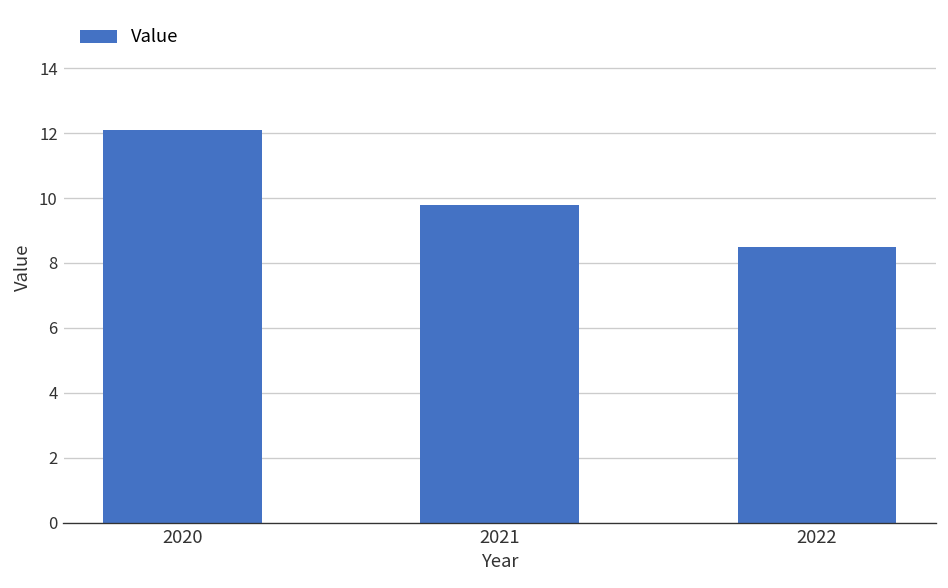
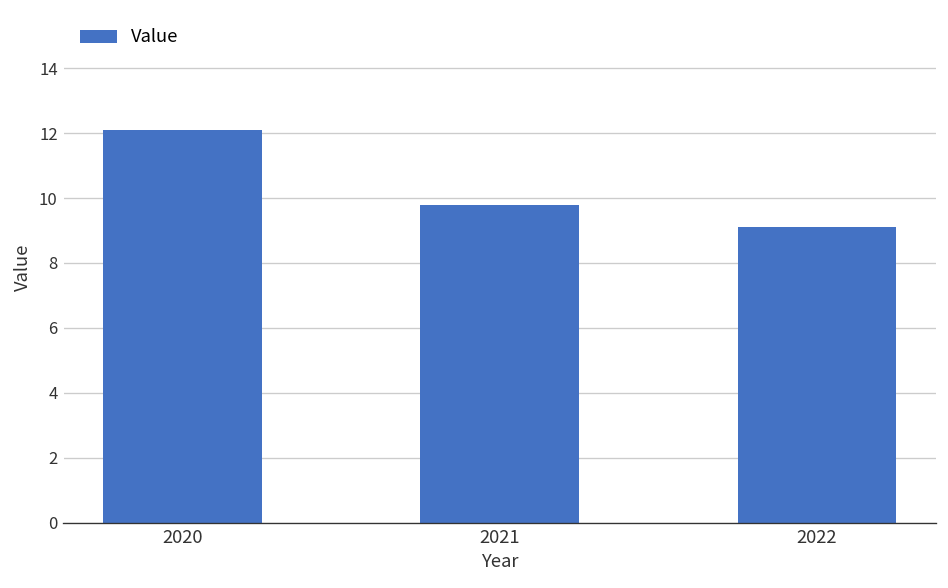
2022: 8.5 -> 9.1
